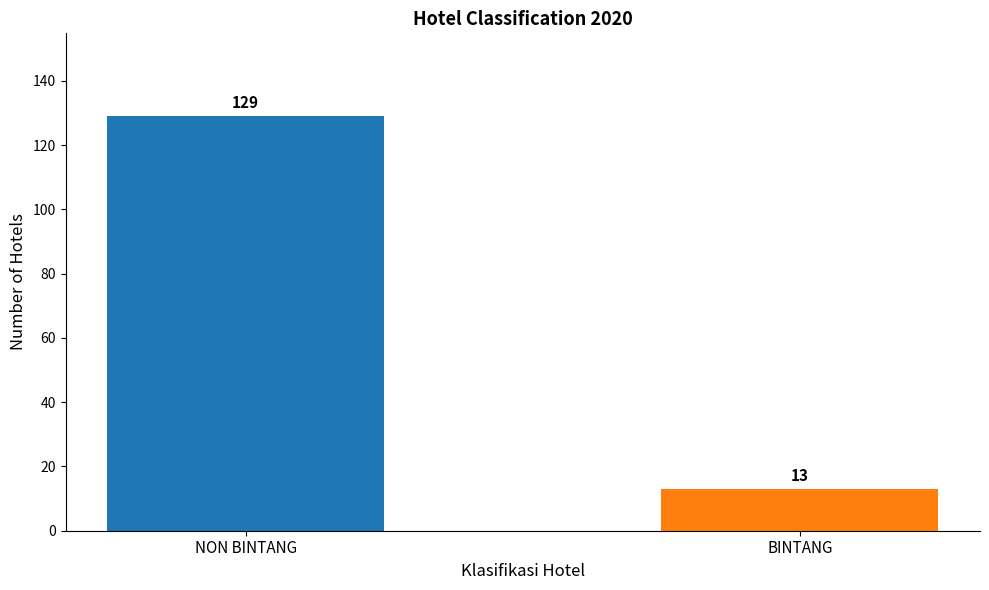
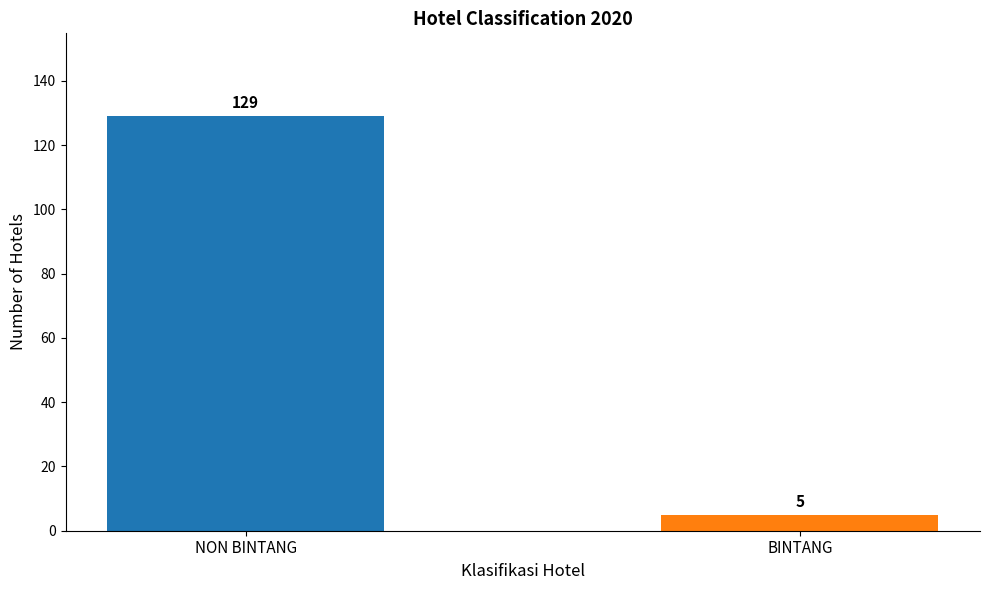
BINTANG: 13 -> 5
